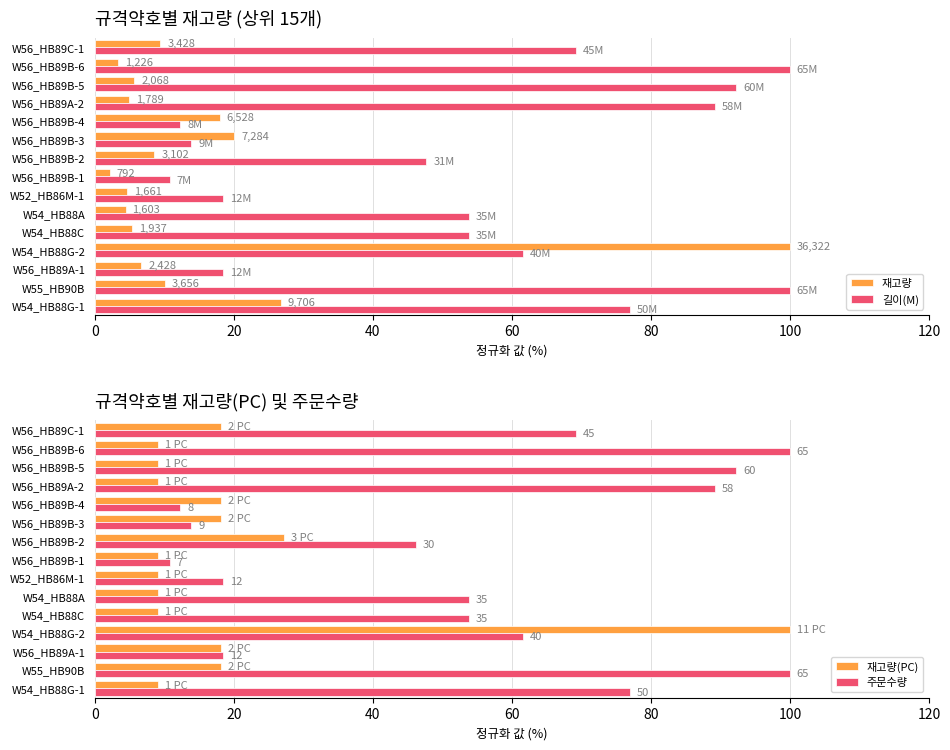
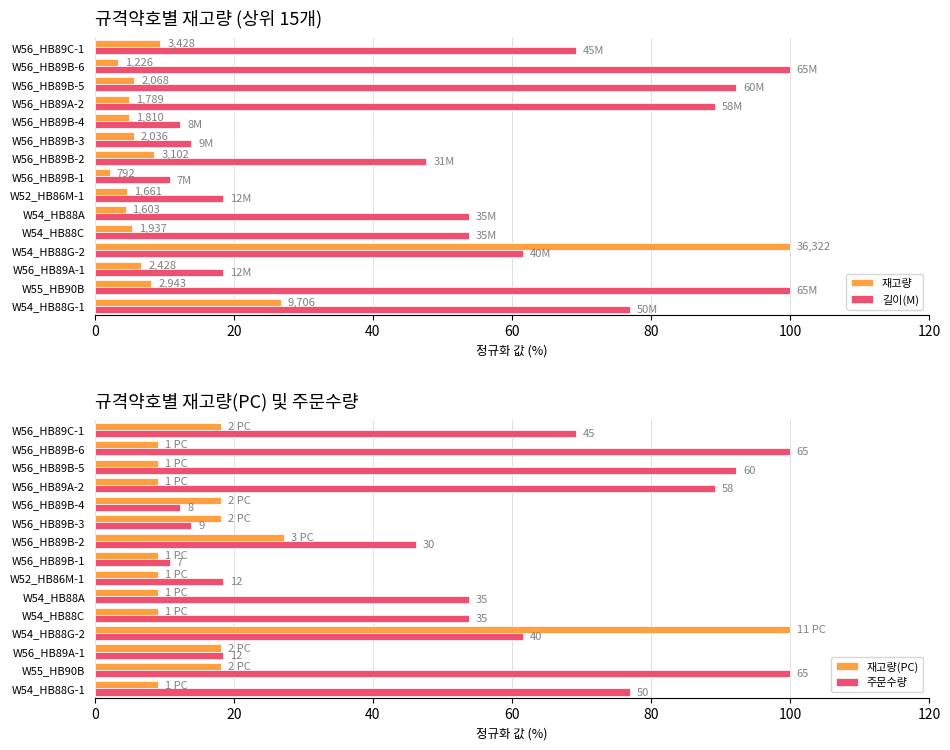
규격약호별 재고량 (상위 15개), 재고량, W56_HB89B-4: 6,528 -> 1,810
규격약호별 재고량 (상위 15개), 재고량, W56_HB89B-3: 7,284 -> 2,036
규격약호별 재고량 (상위 15개), 재고량, W55_HB90B: 3,656 -> 2,943
